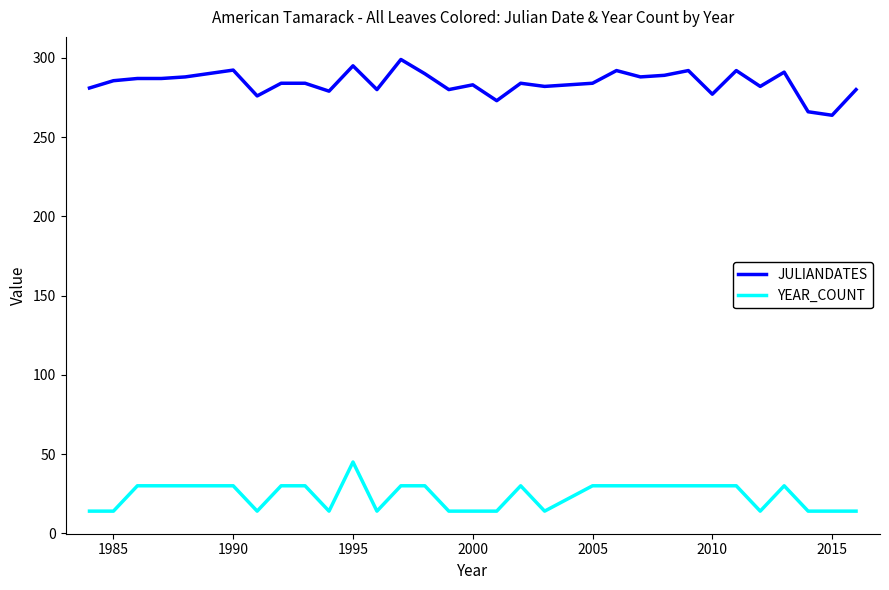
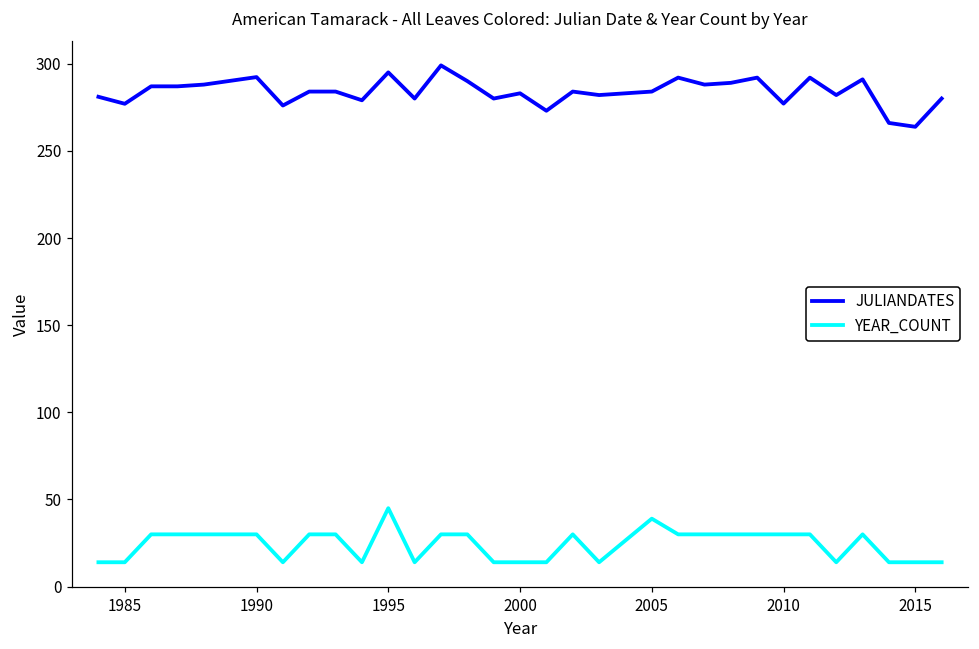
JULIANDATES, 1985: 286 -> 277
YEAR_COUNT, 2005: 30 -> 39
